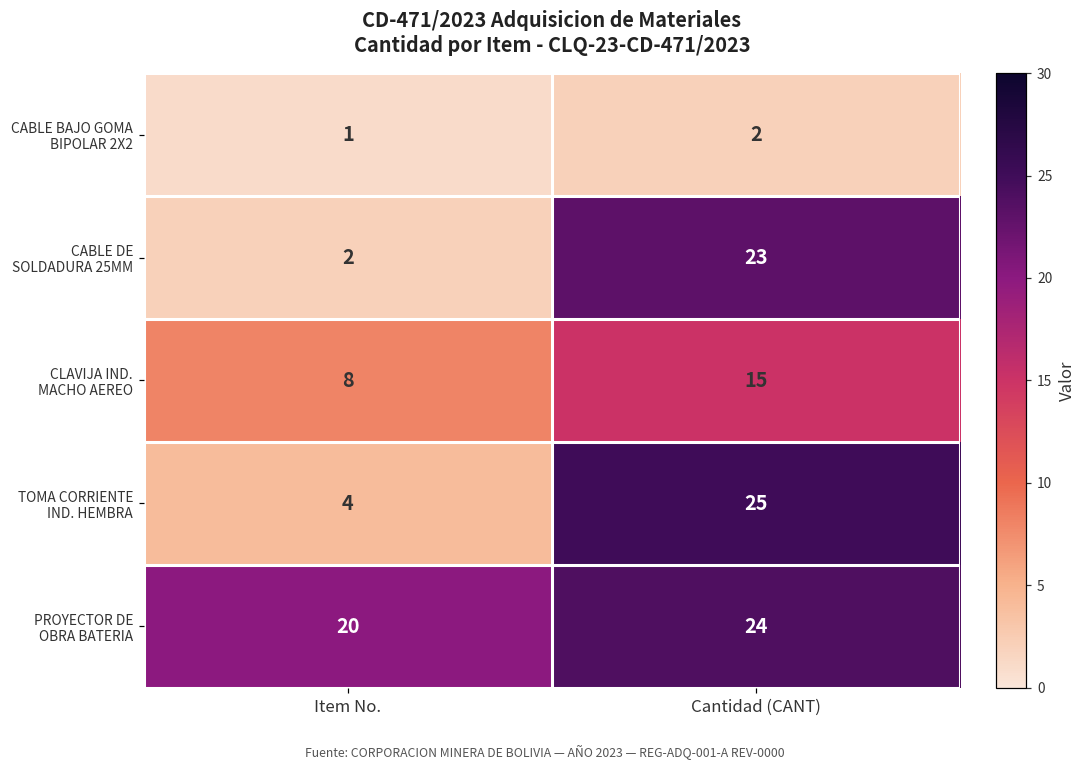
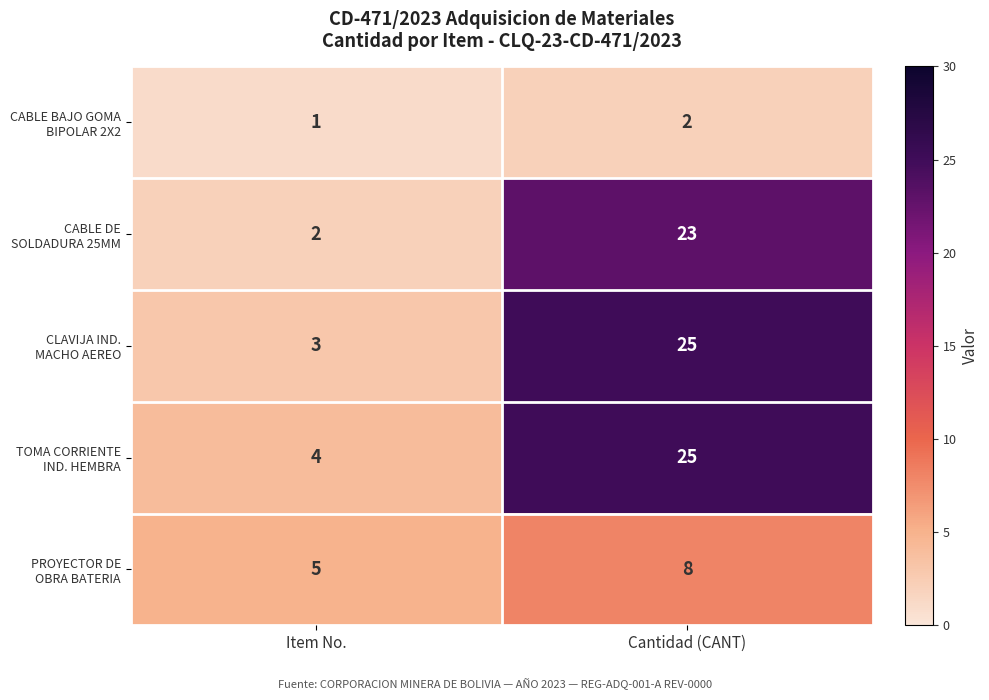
CLAVIJA IND. MACHO AEREO, Item No.: 8 -> 3
CLAVIJA IND. MACHO AEREO, Cantidad (CANT): 15 -> 25
PROYECTOR DE OBRA BATERIA, Item No.: 20 -> 5
PROYECTOR DE OBRA BATERIA, Cantidad (CANT): 24 -> 8
